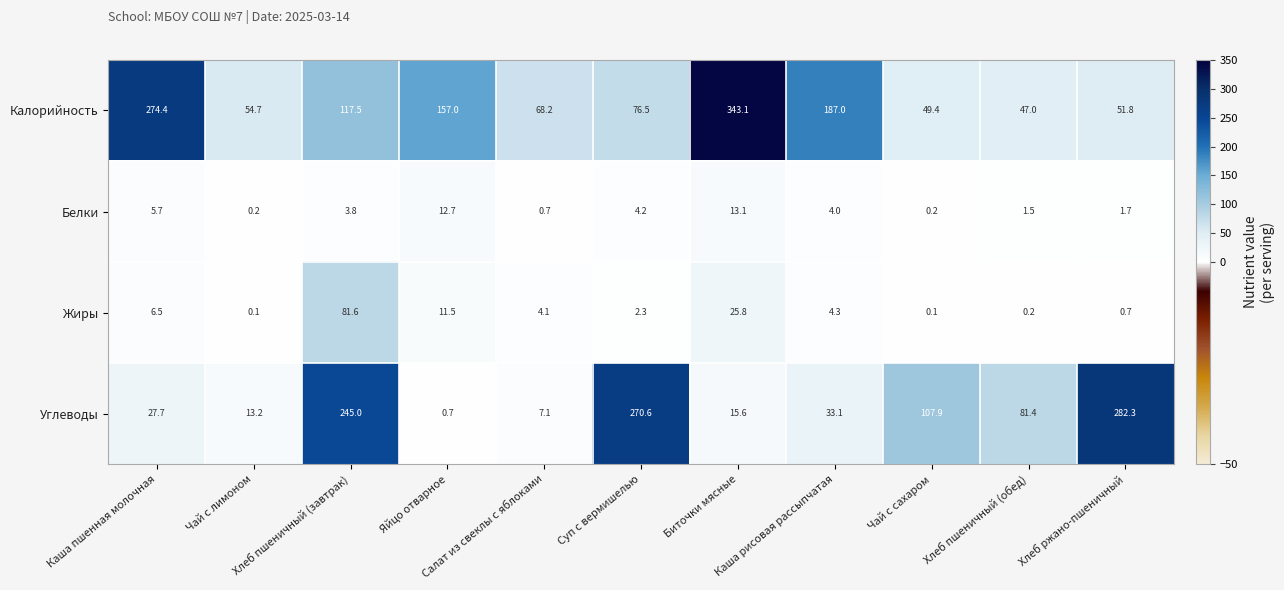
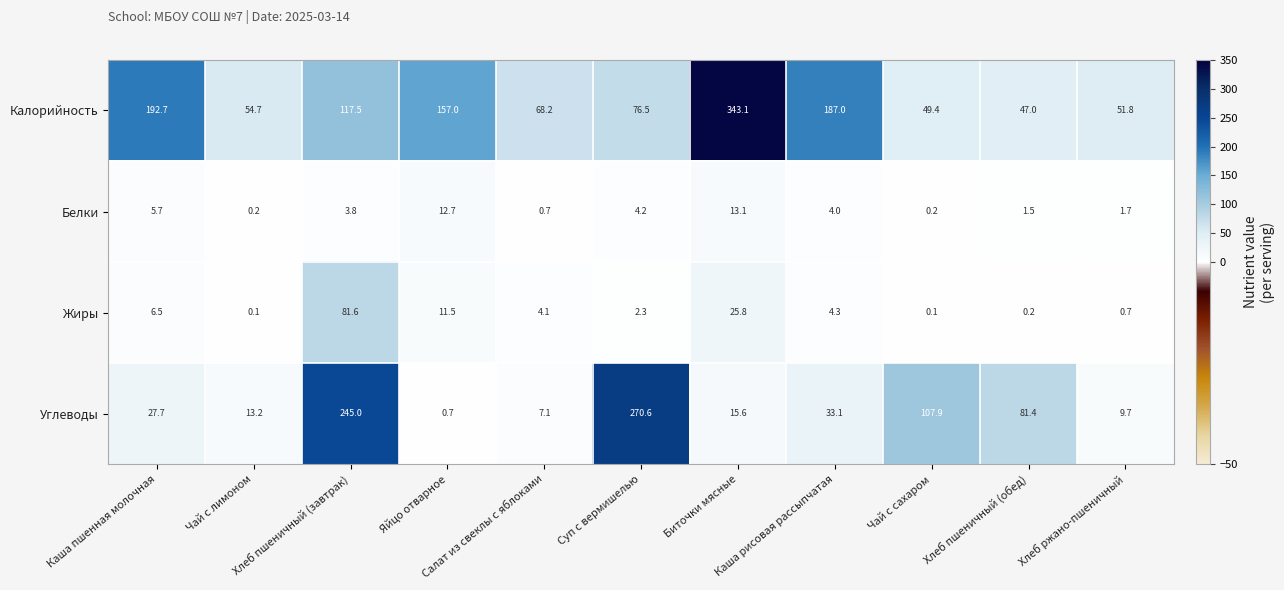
Калорийность, Каша пшенная молочная: 274.4 -> 192.7
Углеводы, Хлеб ржано-пшеничный: 282.3 -> 9.7
